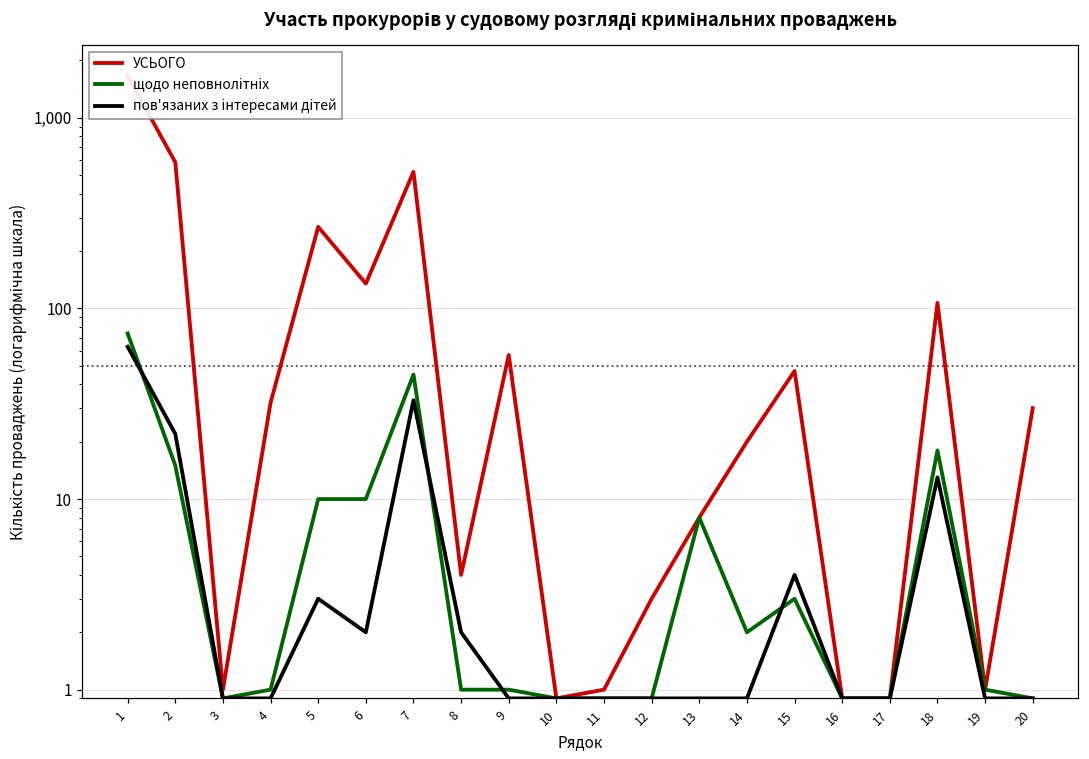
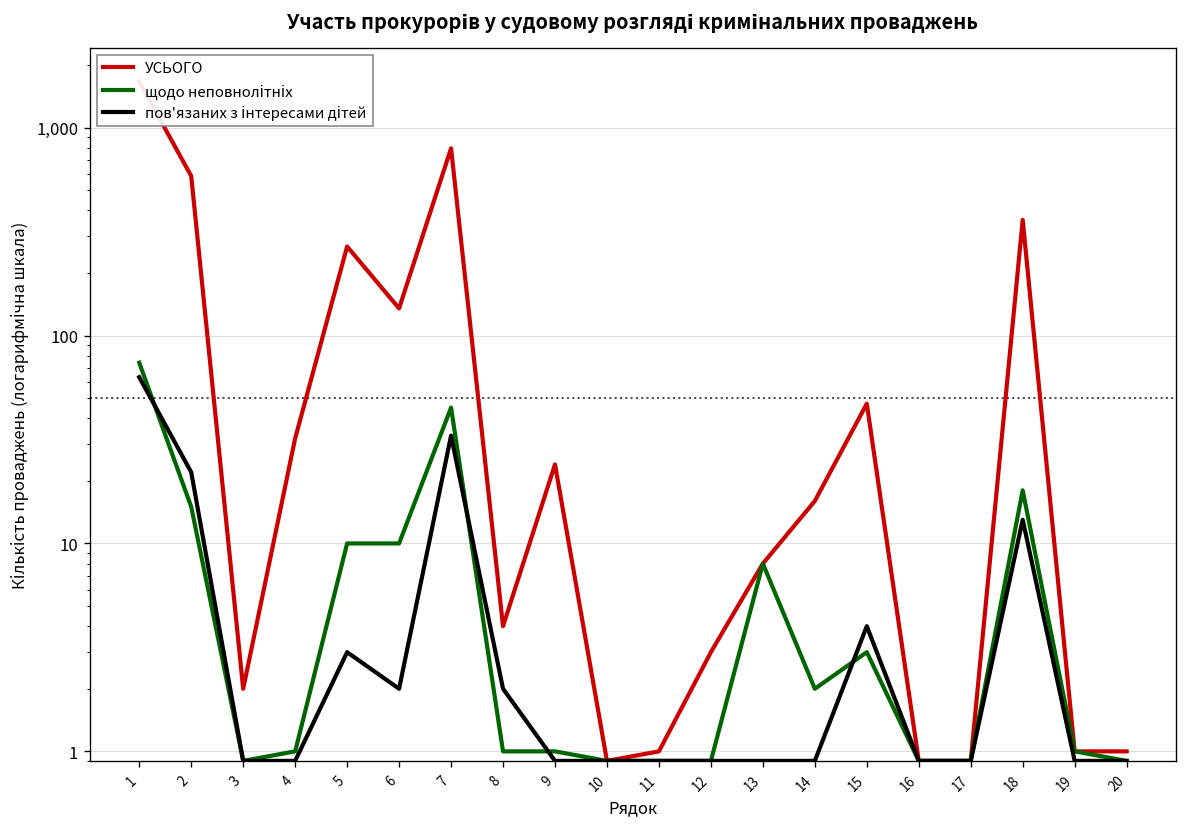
УСЬОГО, 3: 1 -> 2
УСЬОГО, 7: 520 -> 800
УСЬОГО, 9: 57 -> 24
УСЬОГО, 14: 20 -> 16
УСЬОГО, 18: 110 -> 360
УСЬОГО, 20: 30 -> 1
